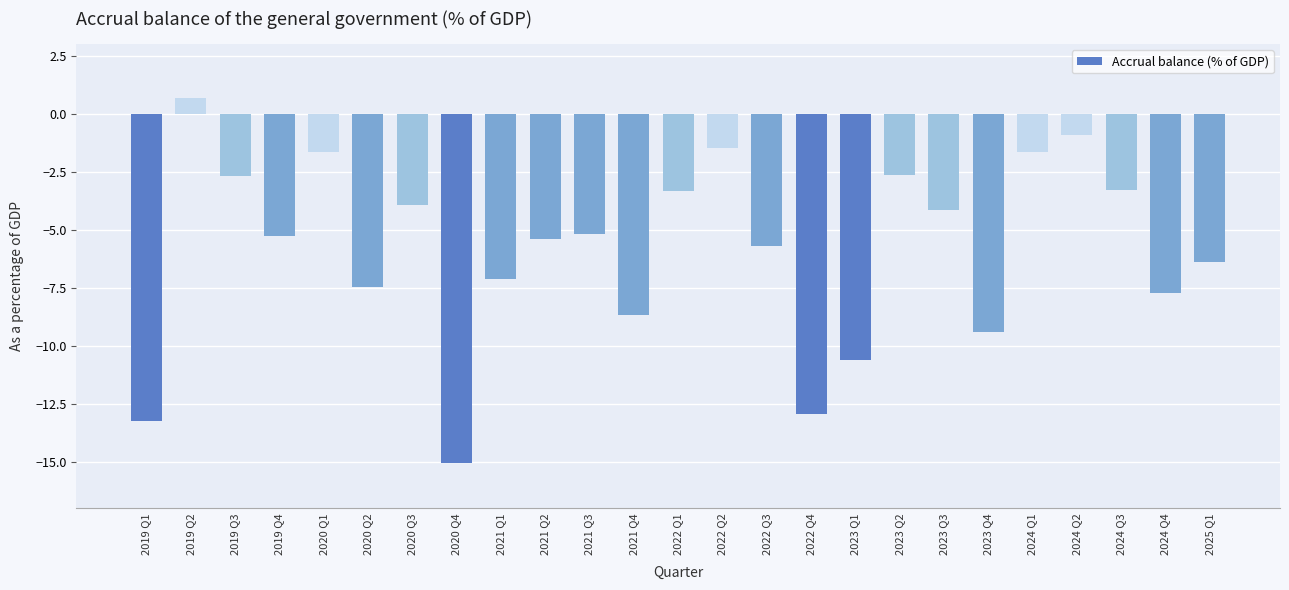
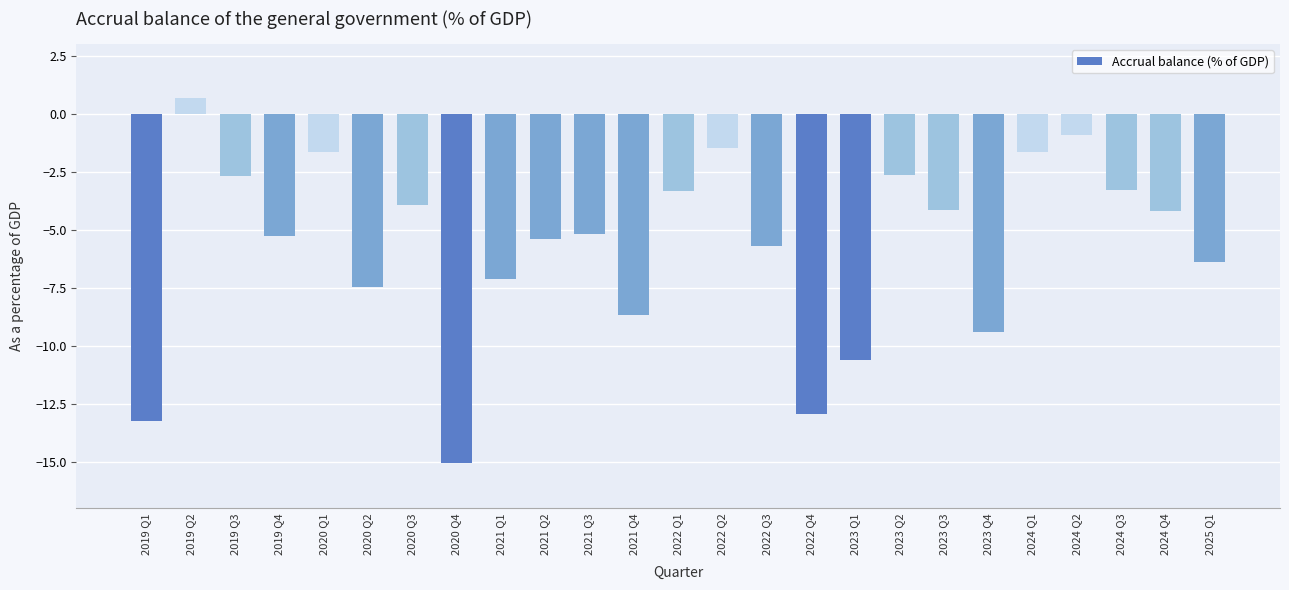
2024 Q4: -7.7 -> -4.2
